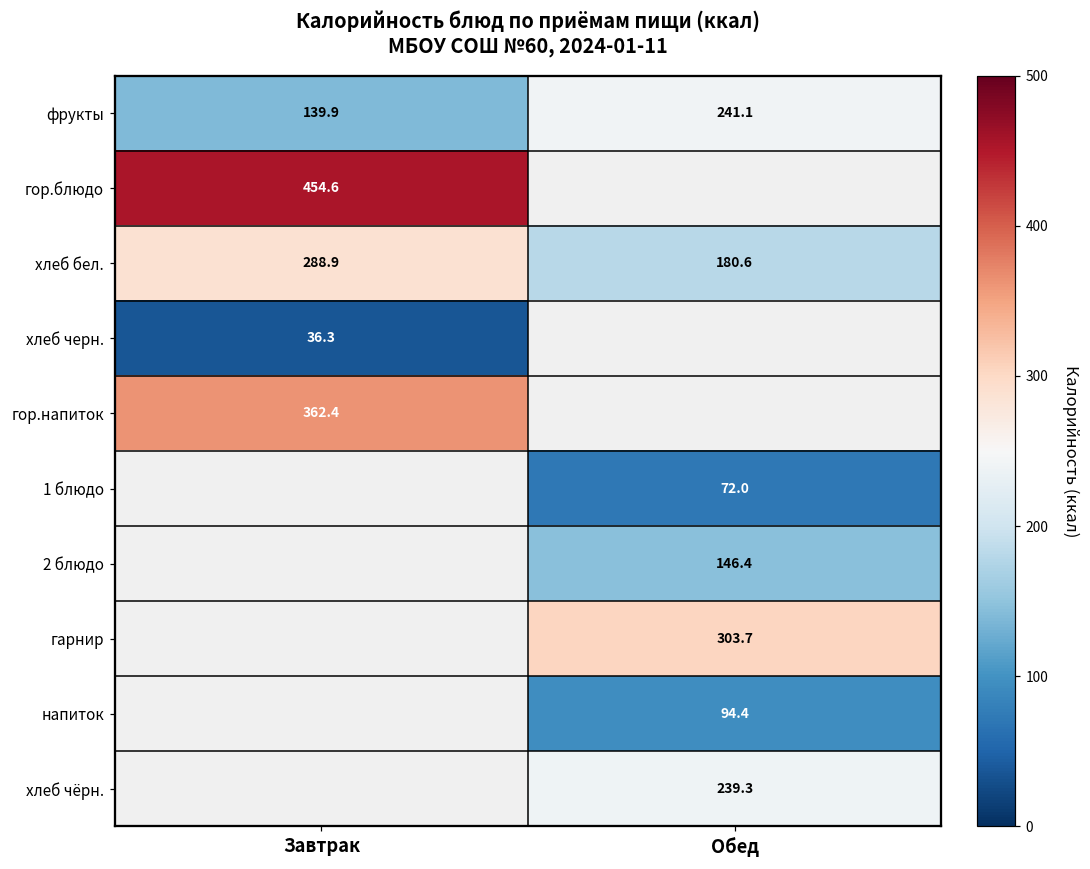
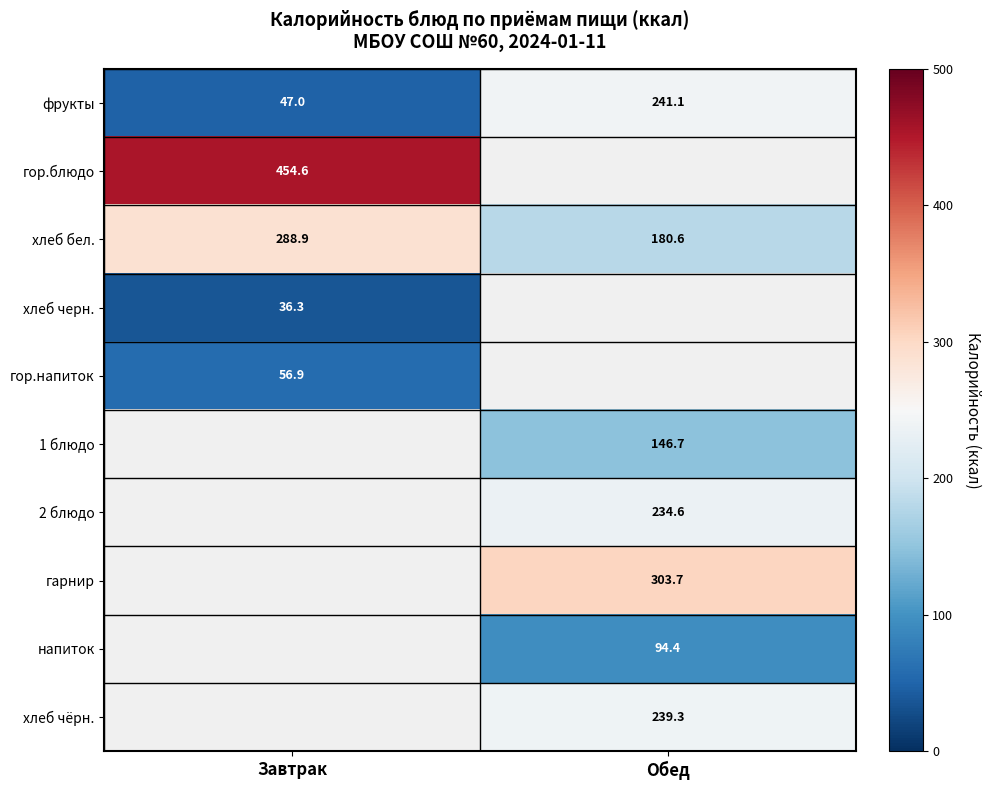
фрукты, Завтрак: 139.9 -> 47.0
гор.напиток, Завтрак: 362.4 -> 56.9
1 блюдо, Обед: 72.0 -> 146.7
2 блюдо, Обед: 146.4 -> 234.6
